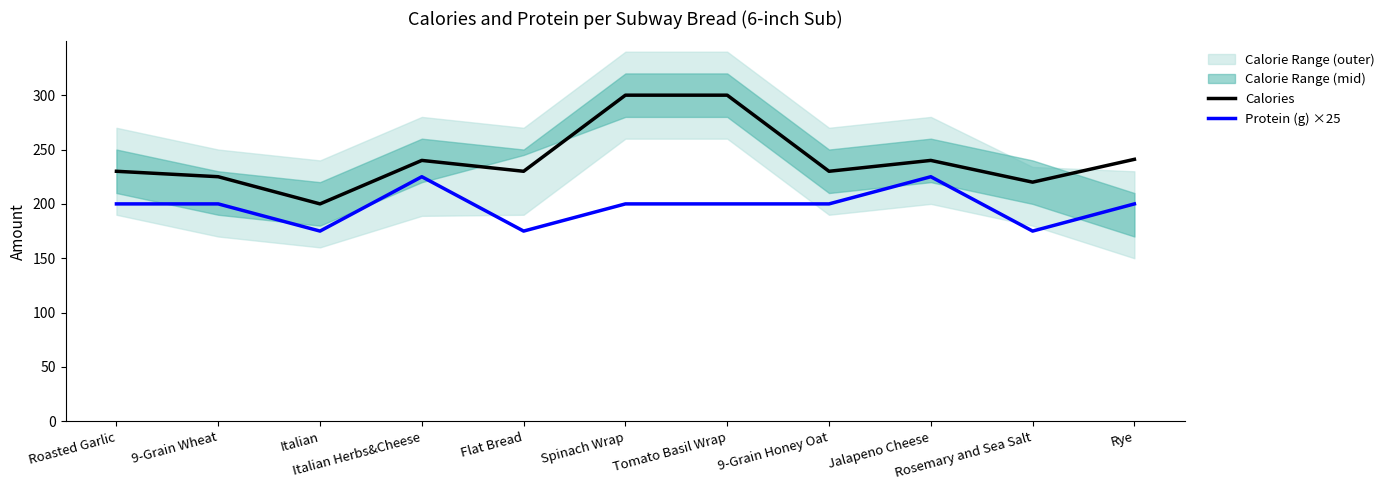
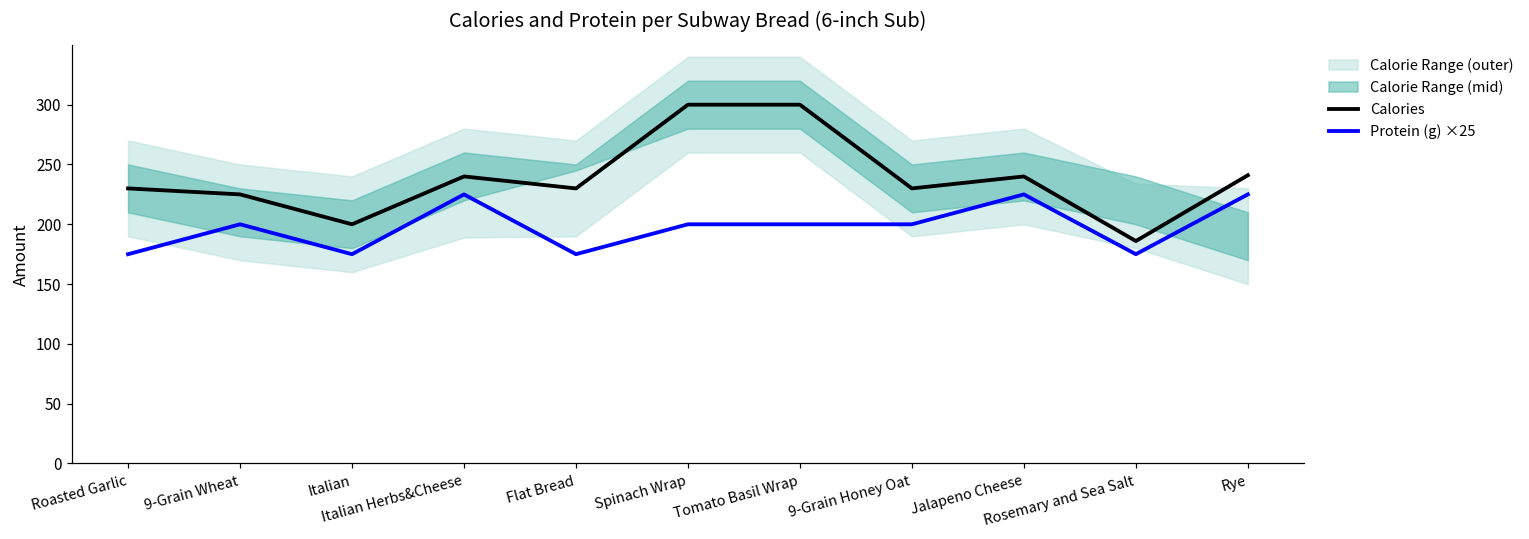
Protein (g) ×25, Roasted Garlic: 200 -> 175
Calories, Rosemary and Sea Salt: 220 -> 186
Protein (g) ×25, Rye: 200 -> 225
